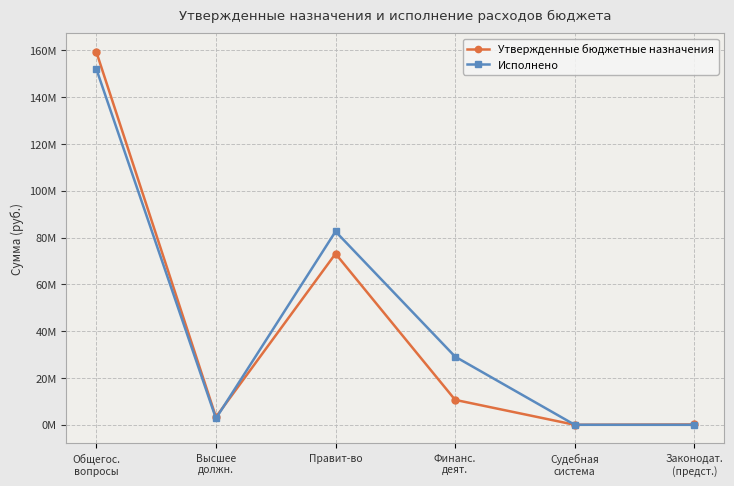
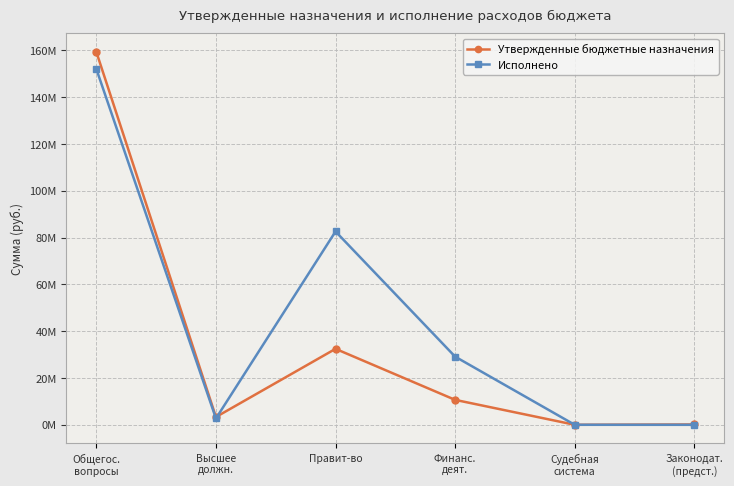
Утвержденные бюджетные назначения, Правит-во: 73000000 -> 32000000
